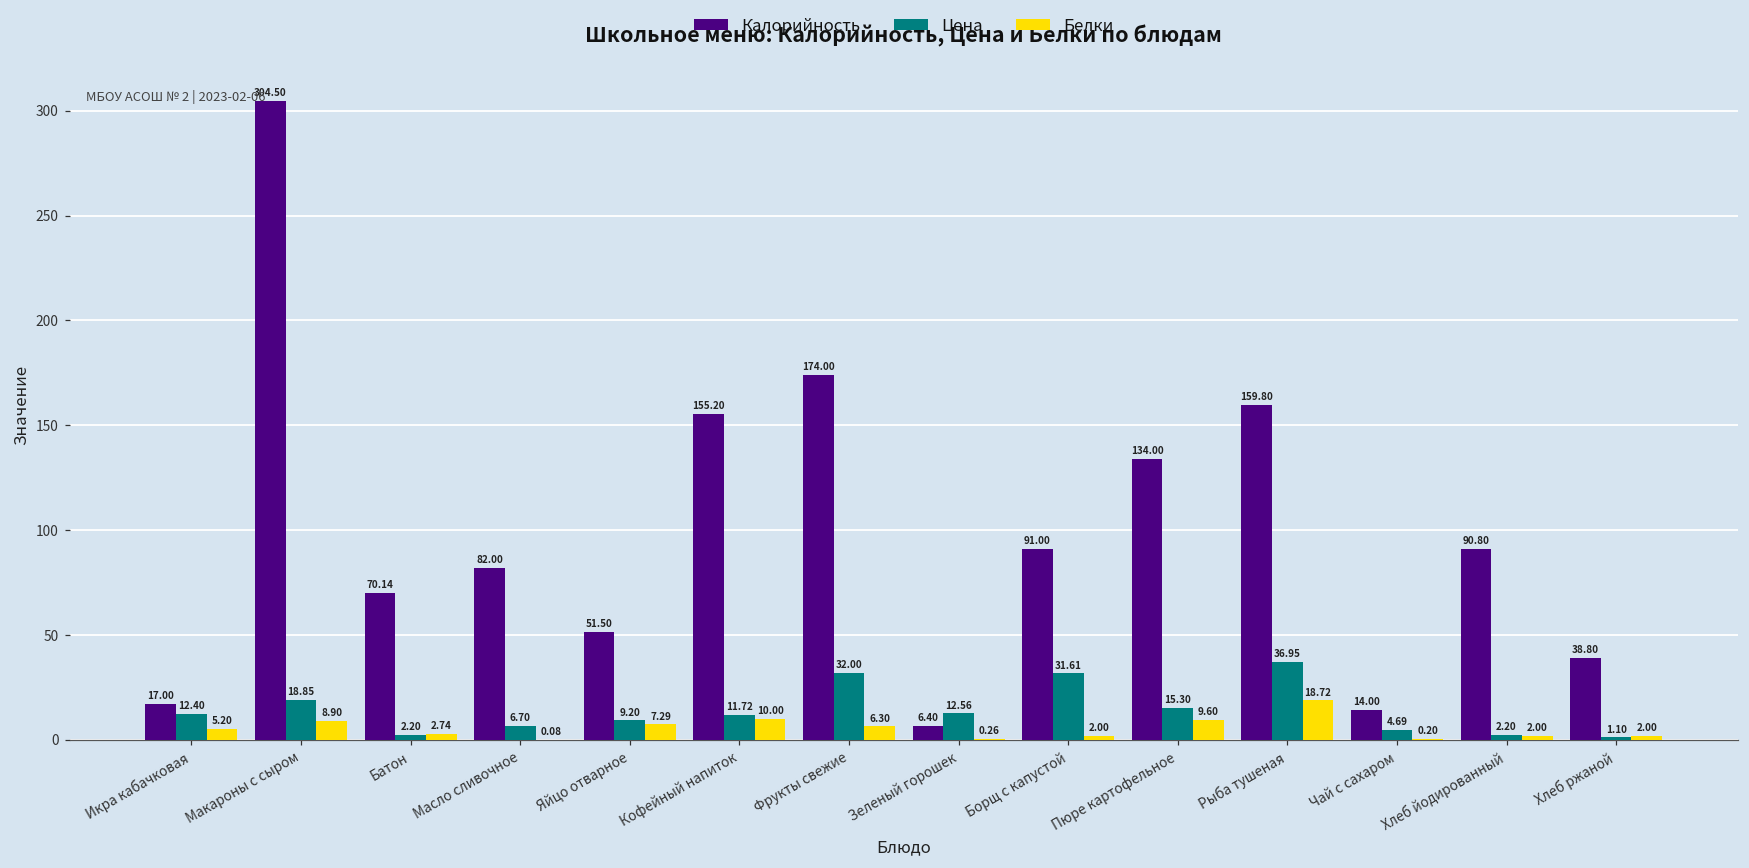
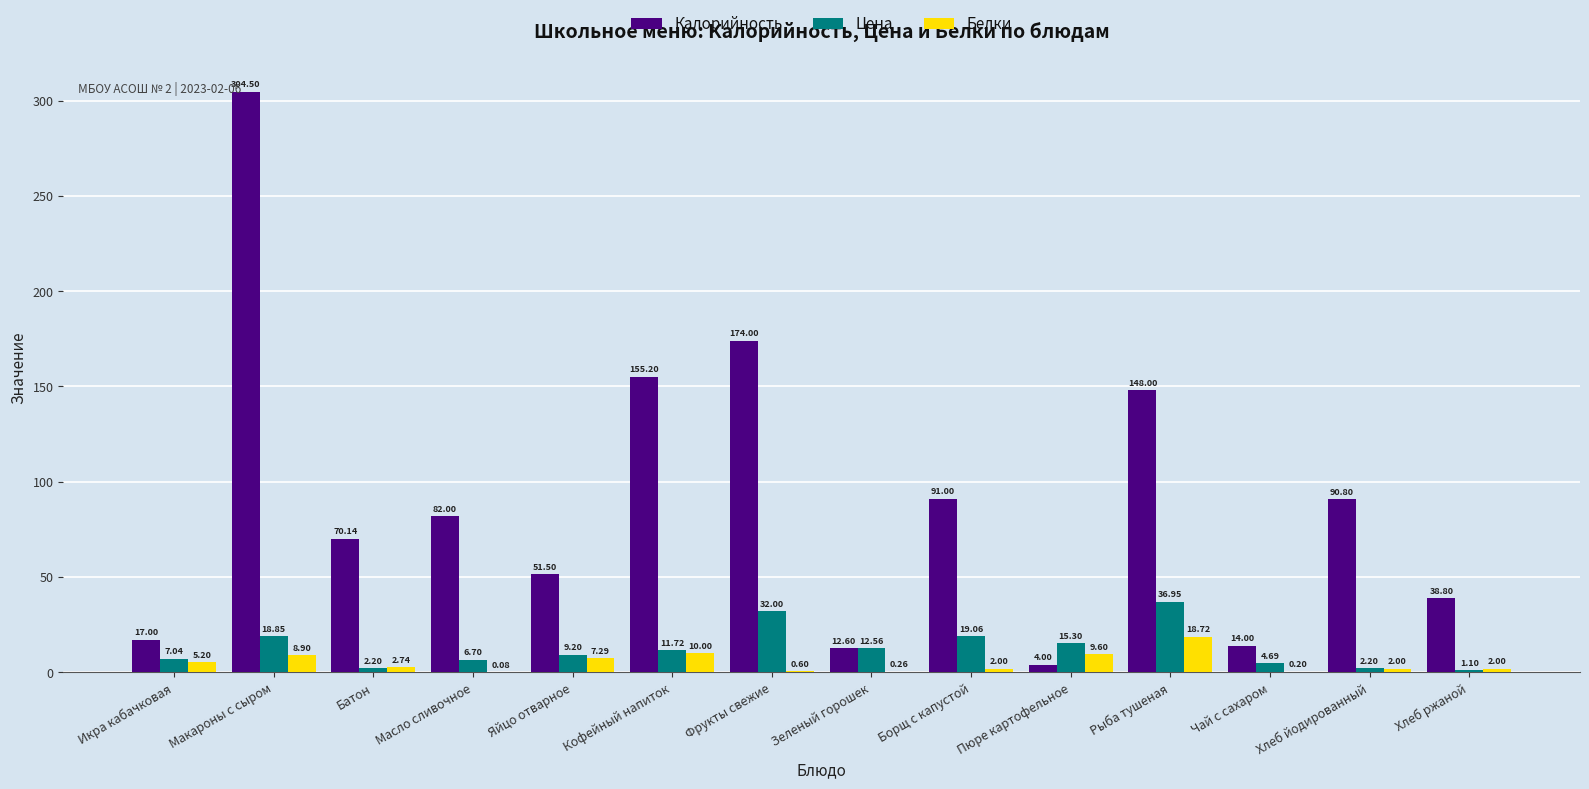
Цена, Икра кабачковая: 12.40 -> 7.04
Белки, Фрукты свежие: 6.30 -> 0.60
Калорийность, Зеленый горошек: 6.40 -> 12.60
Цена, Борщ с капустой: 31.61 -> 19.06
Калорийность, Пюре картофельное: 134.00 -> 4.00
Калорийность, Рыба тушеная: 159.80 -> 148.00
